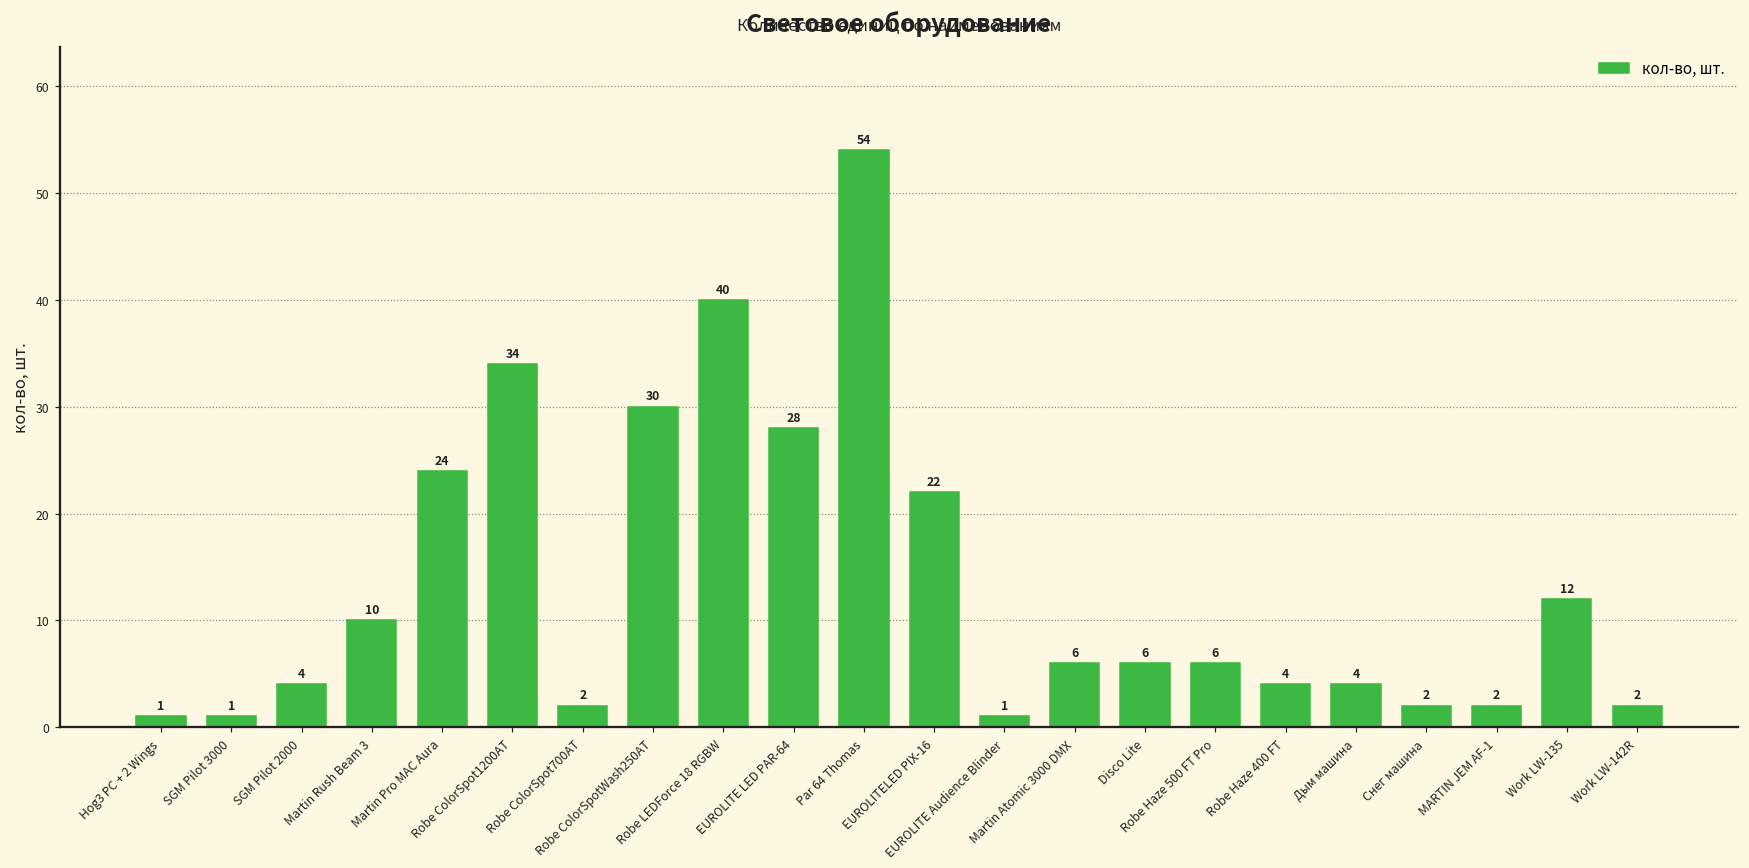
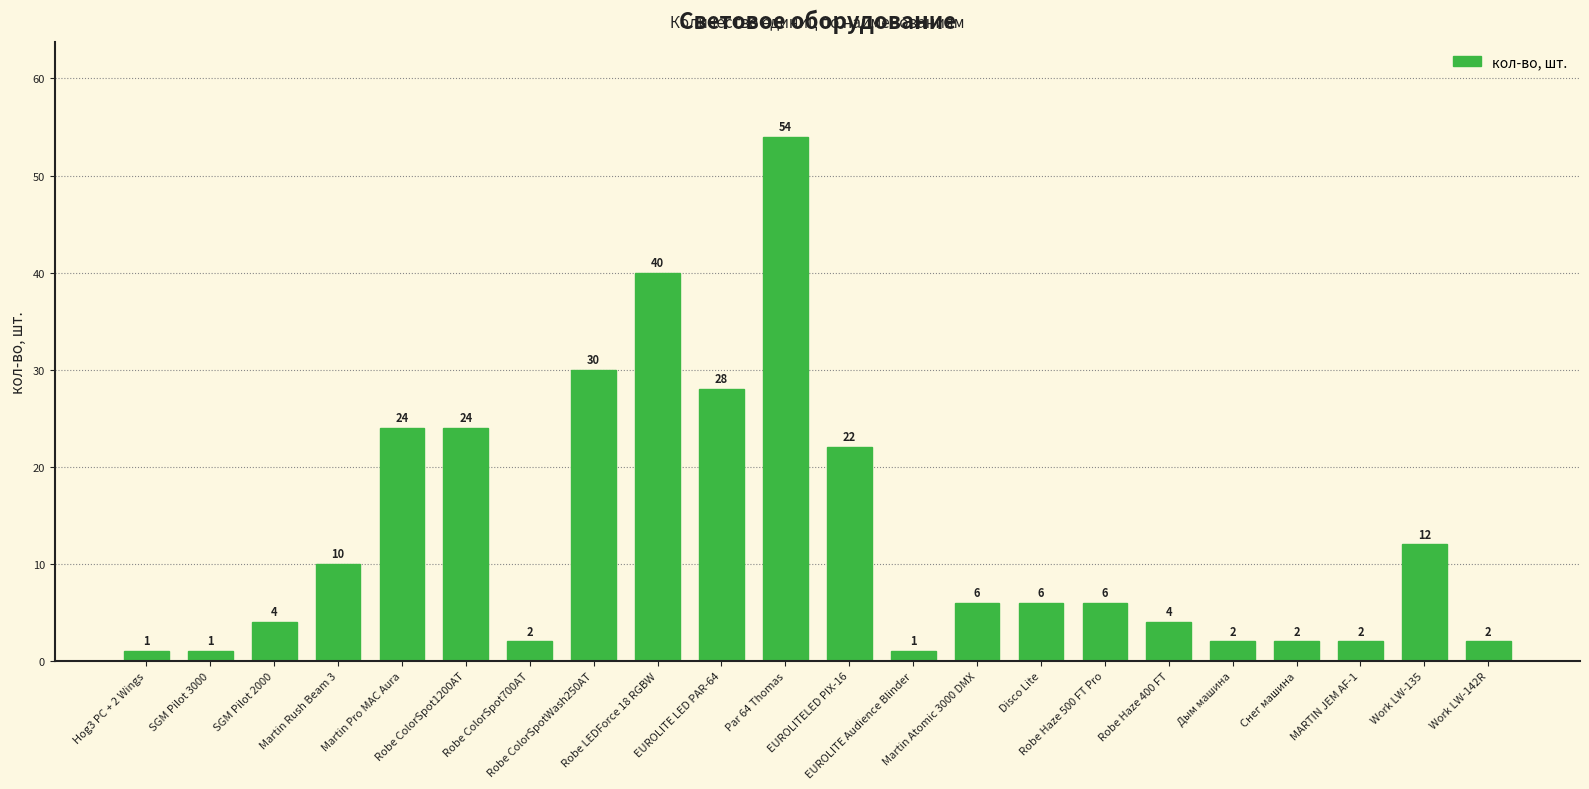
Robe ColorSpot1200AT: 34 -> 24
Дым машина: 4 -> 2
